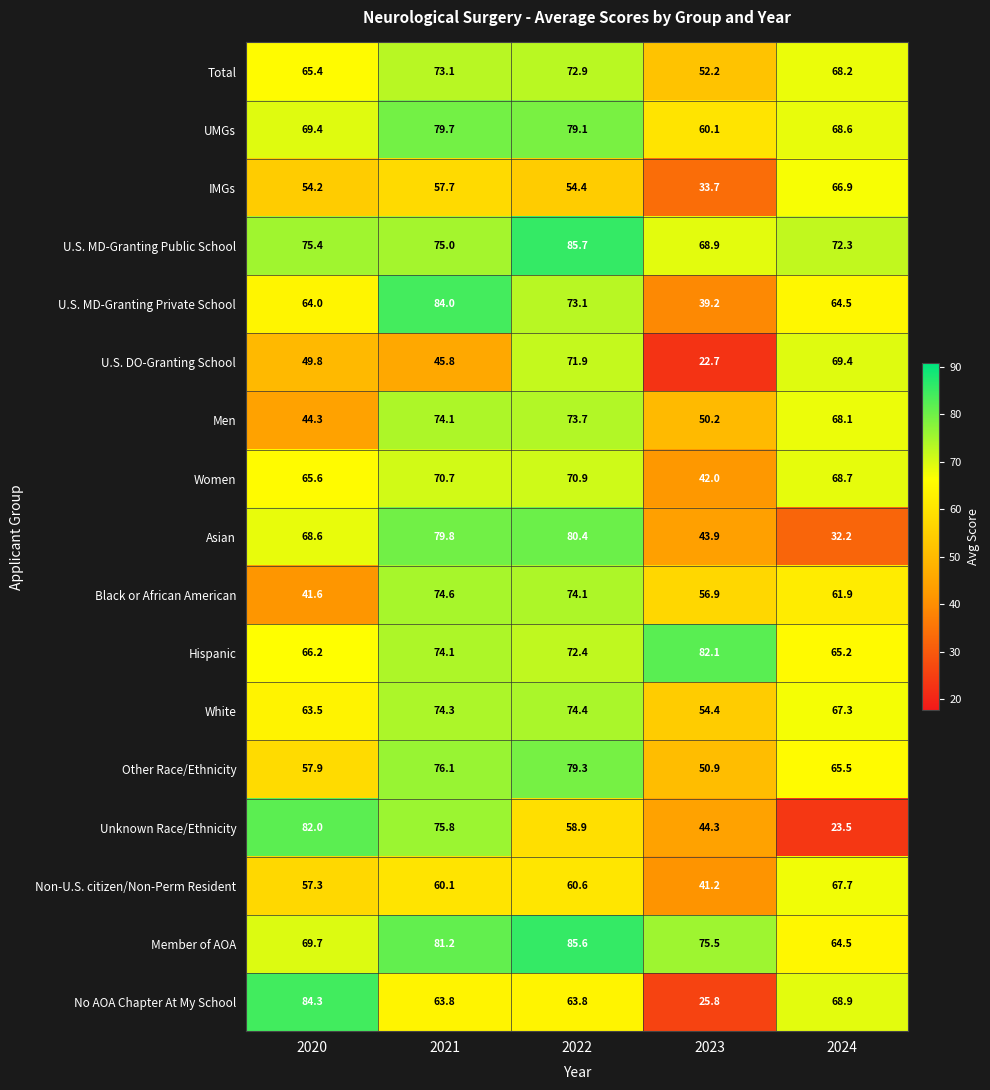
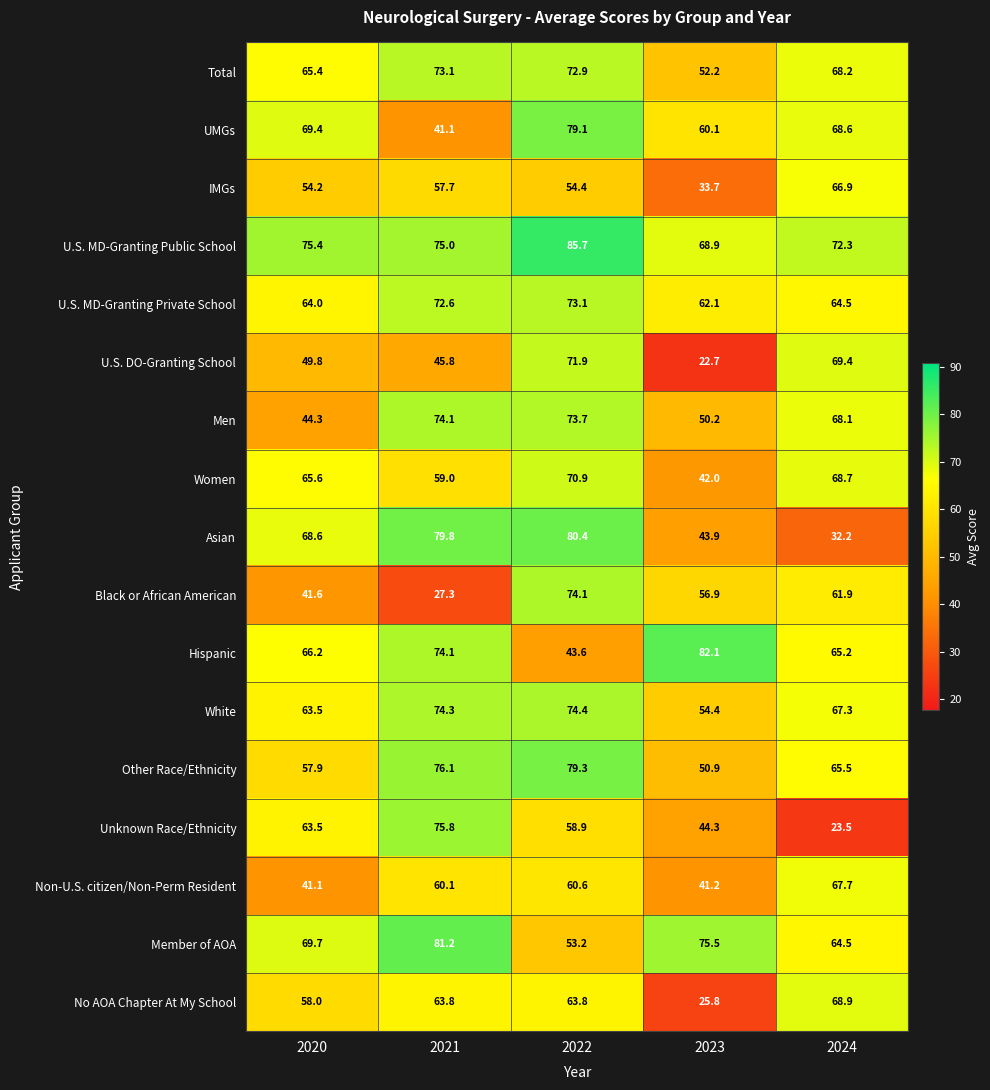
UMGs, 2021: 79.7 -> 41.1
U.S. MD-Granting Private School, 2021: 84.0 -> 72.6
U.S. MD-Granting Private School, 2023: 39.2 -> 62.1
Women, 2021: 70.7 -> 59.0
Black or African American, 2021: 74.6 -> 27.3
Hispanic, 2022: 72.4 -> 43.6
Unknown Race/Ethnicity, 2020: 82.0 -> 63.5
Non-U.S. citizen/Non-Perm Resident, 2020: 57.3 -> 41.1
Member of AOA, 2022: 85.6 -> 53.2
No AOA Chapter At My School, 2020: 84.3 -> 58.0
